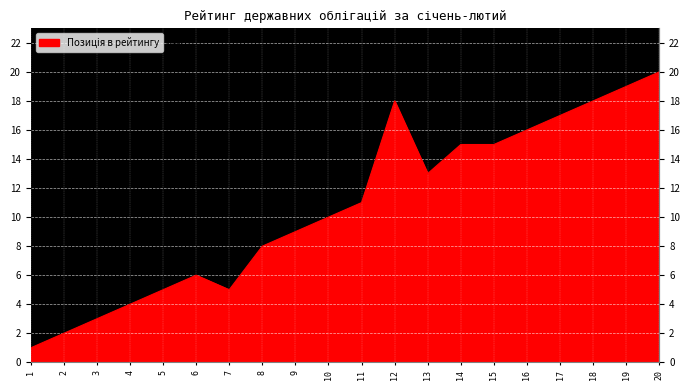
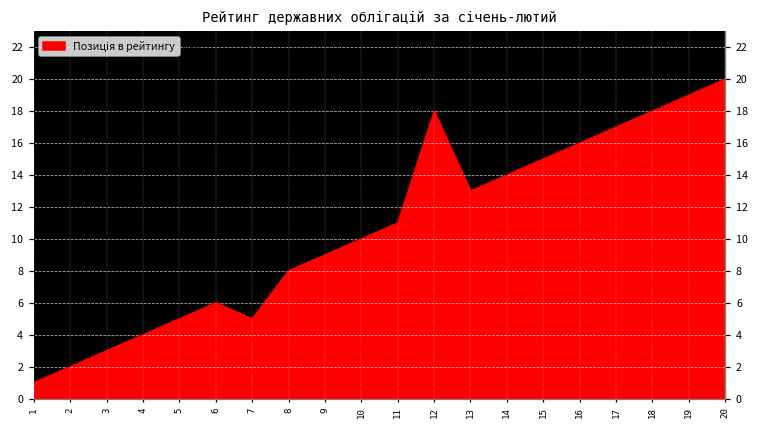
14: 15 -> 14
